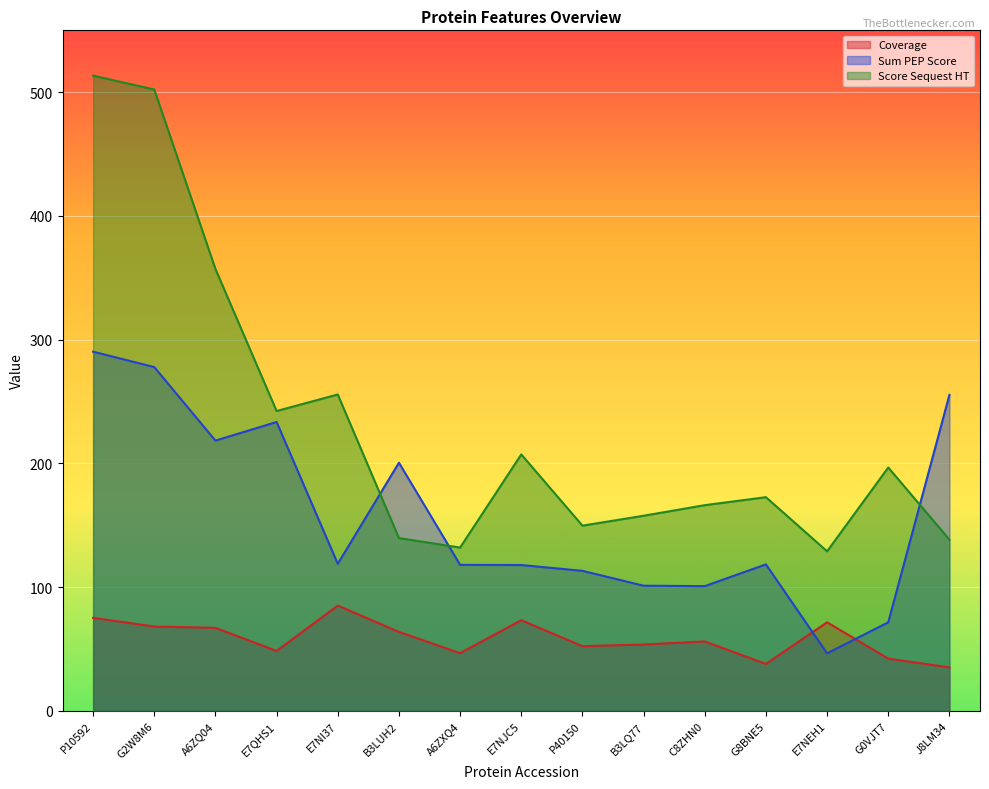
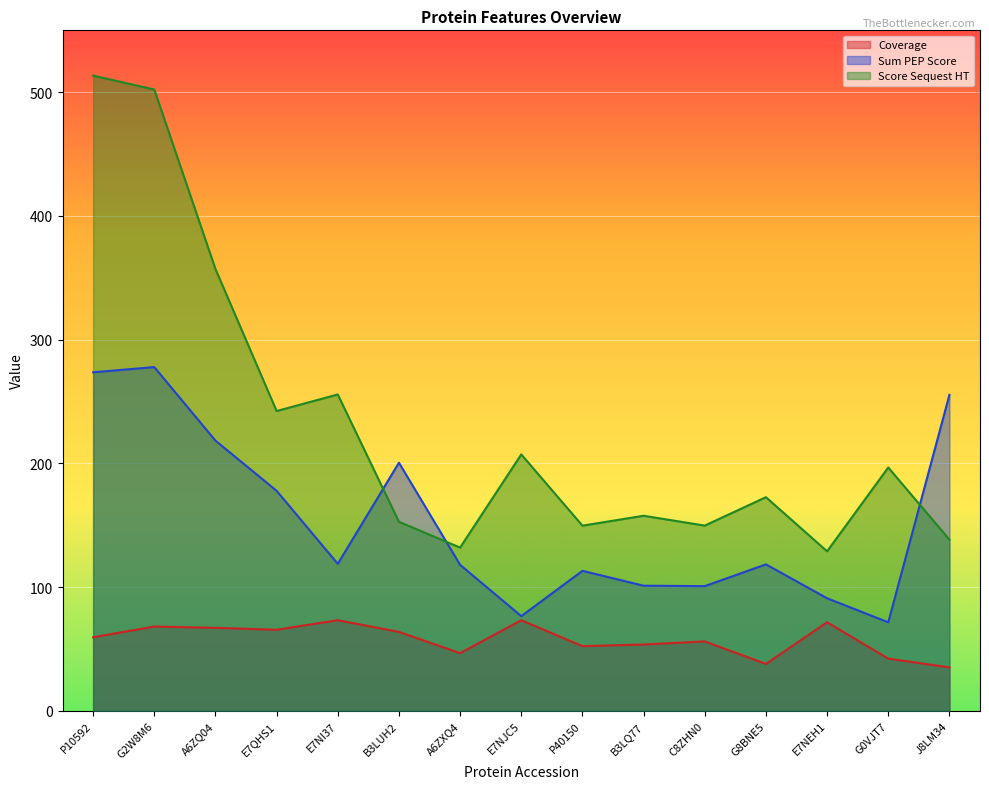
Coverage, P10592: 75 -> 59
Sum PEP Score, P10592: 290 -> 274
Coverage, E7QHS1: 48 -> 65
Sum PEP Score, E7QHS1: 233 -> 178
Coverage, E7NI37: 85 -> 73
Score Sequest HT, B3LUH2: 140 -> 153
Sum PEP Score, E7NJC5: 118 -> 76
Score Sequest HT, C8ZHN0: 166 -> 150
Sum PEP Score, E7NEH1: 46 -> 91
